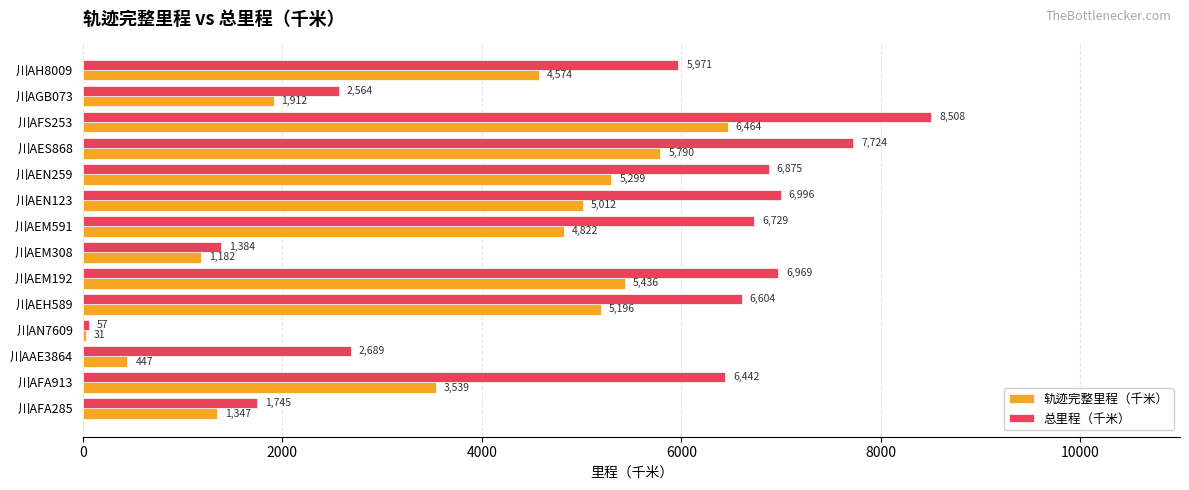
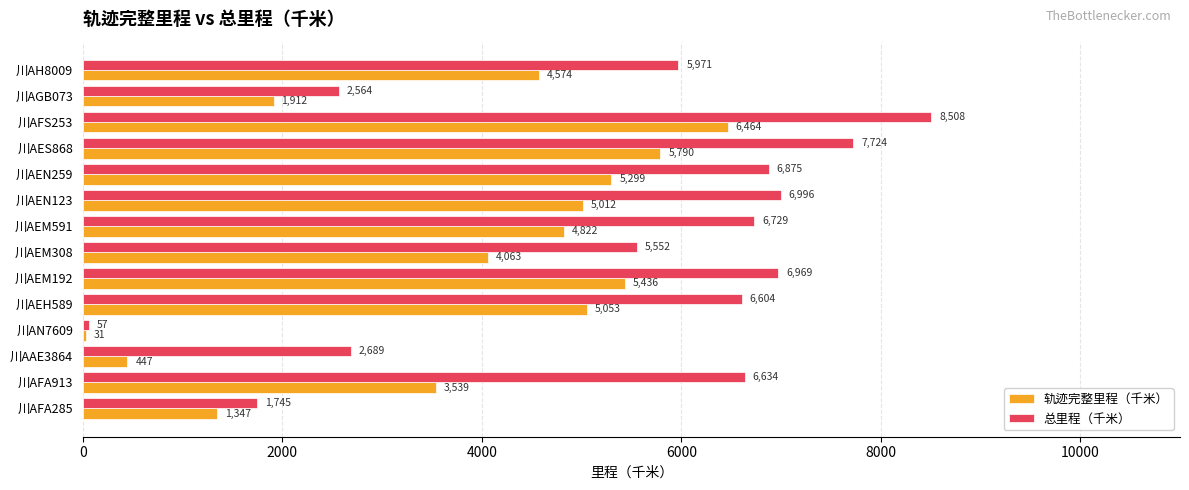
总里程（千米）, 川AEM308: 1,384 -> 5,552
轨迹完整里程（千米）, 川AEM308: 1,182 -> 4,063
轨迹完整里程（千米）, 川AEH589: 5,196 -> 5,053
总里程（千米）, 川AFA913: 6,442 -> 6,634
